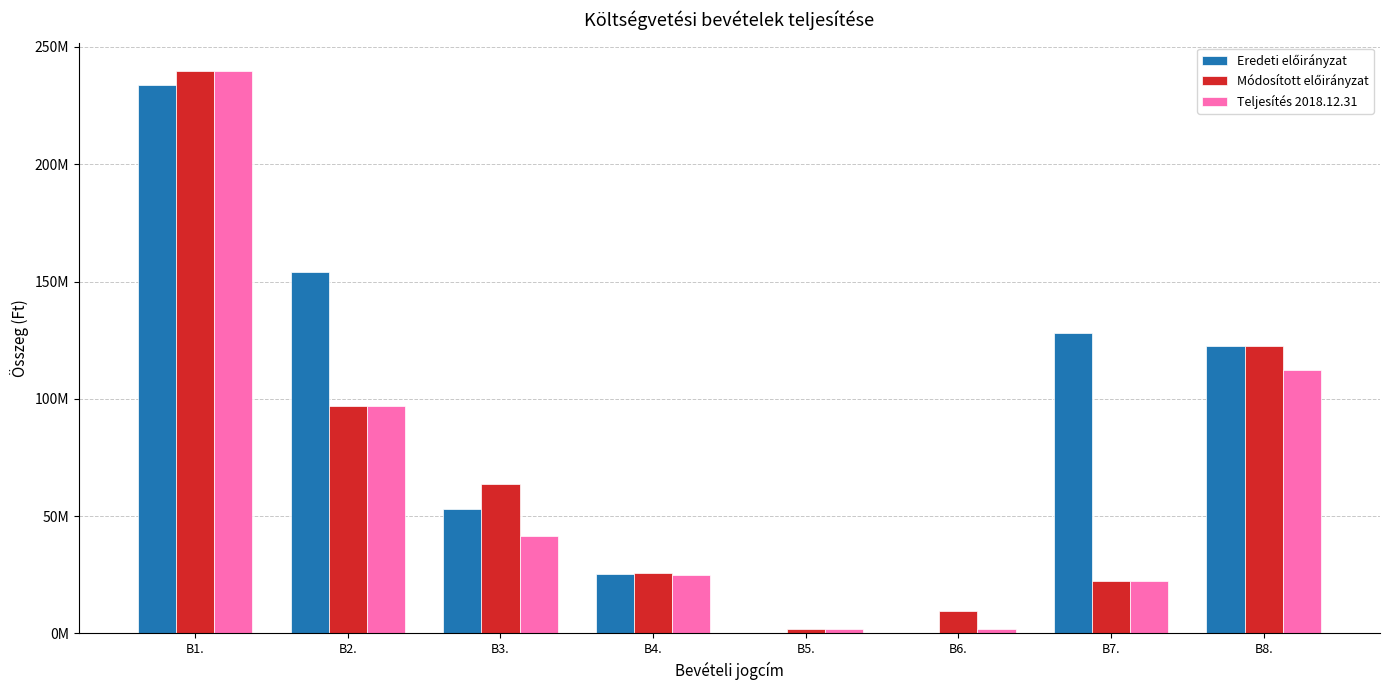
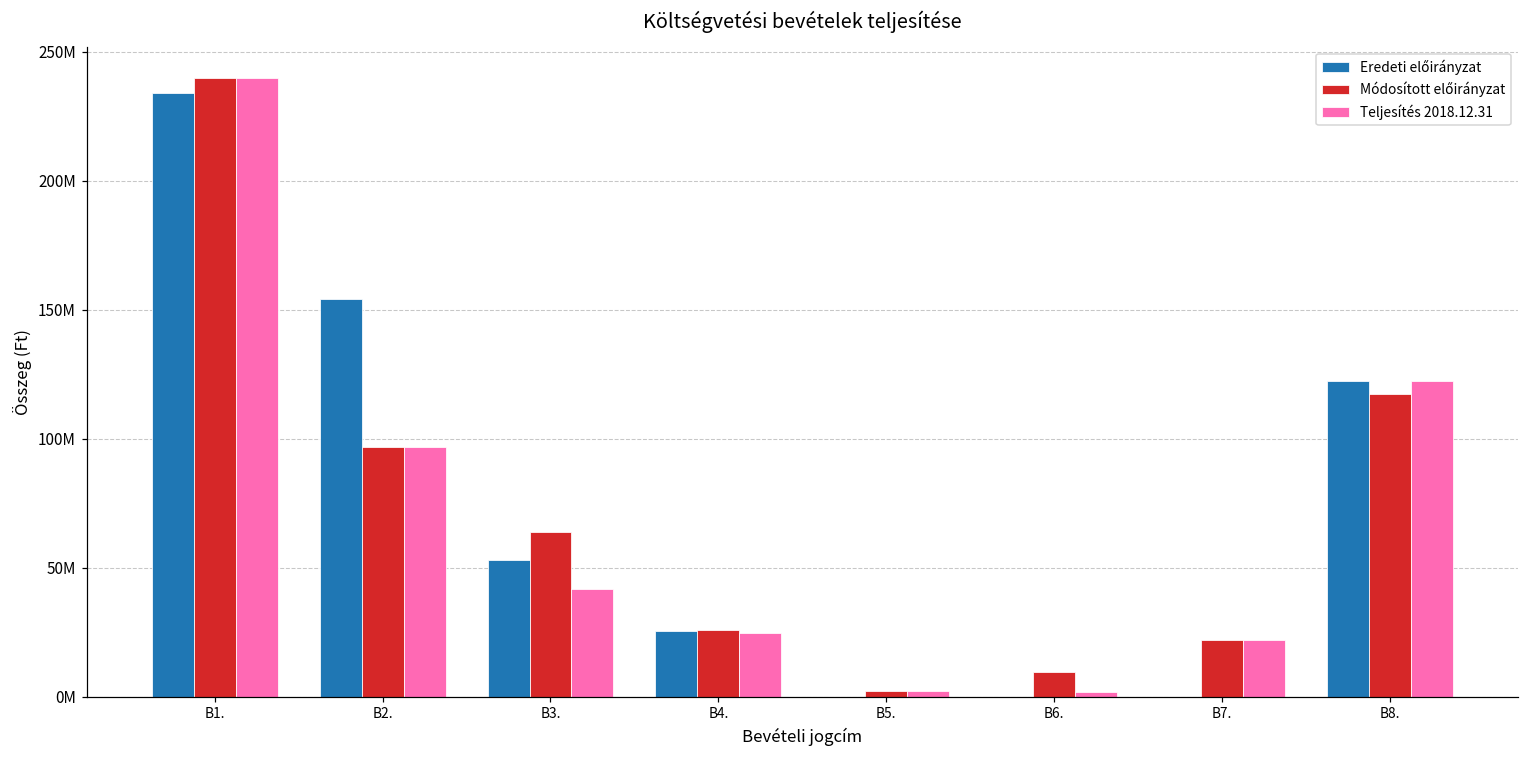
Eredeti előirányzat, B7.: 128000000 -> 0
Módosított előirányzat, B8.: 122000000 -> 117000000
Teljesítés 2018.12.31, B8.: 112000000 -> 122000000
